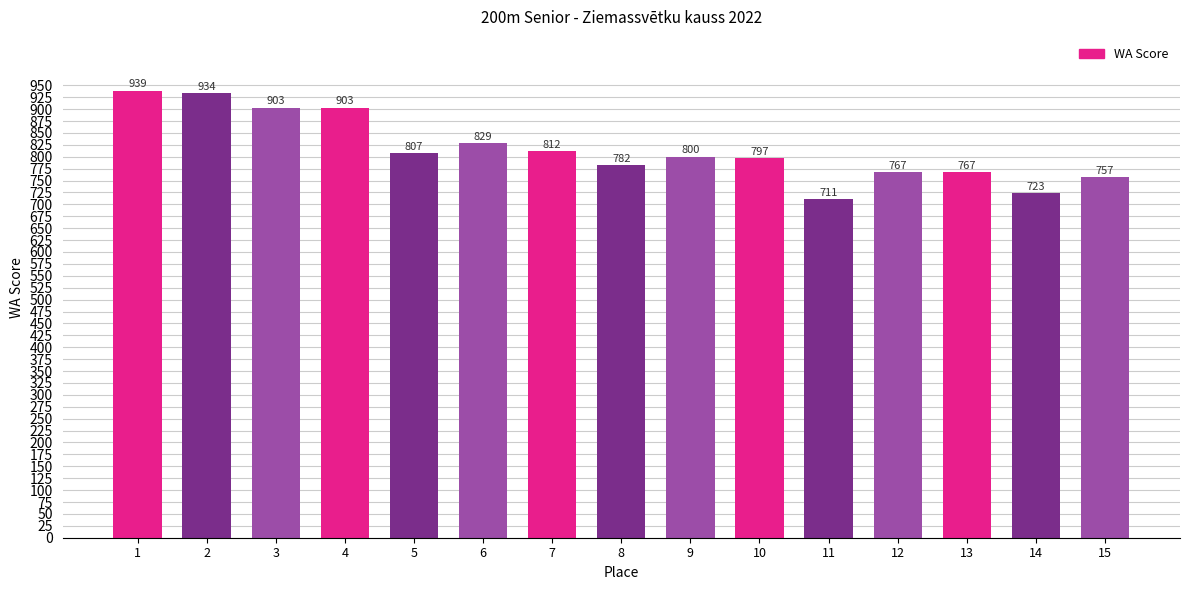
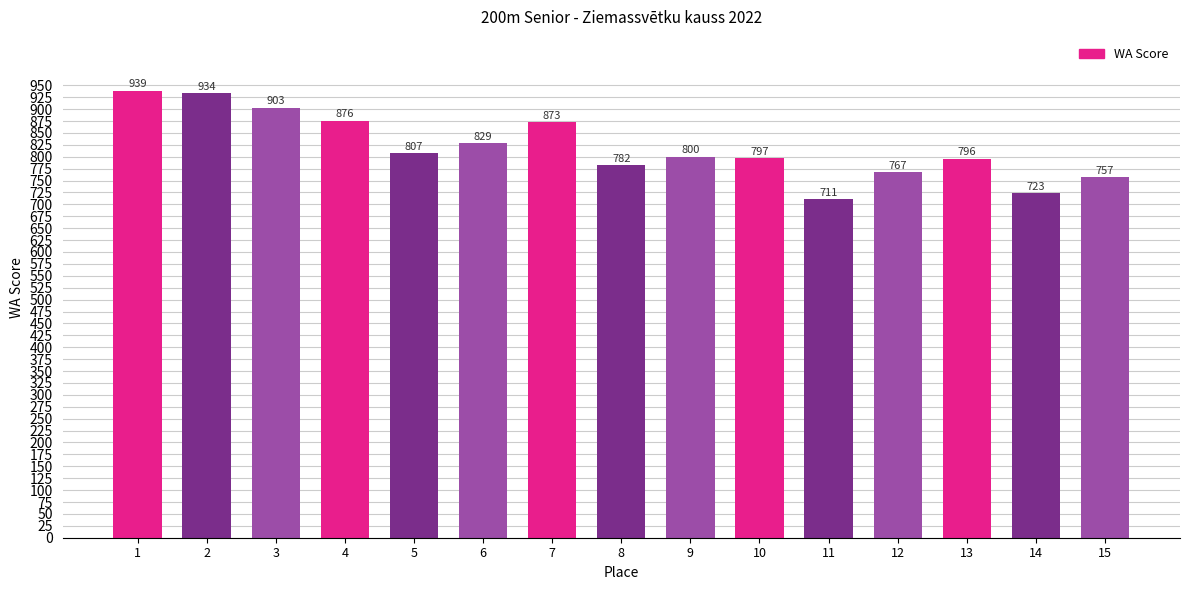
4: 903 -> 876
7: 812 -> 873
13: 767 -> 796
